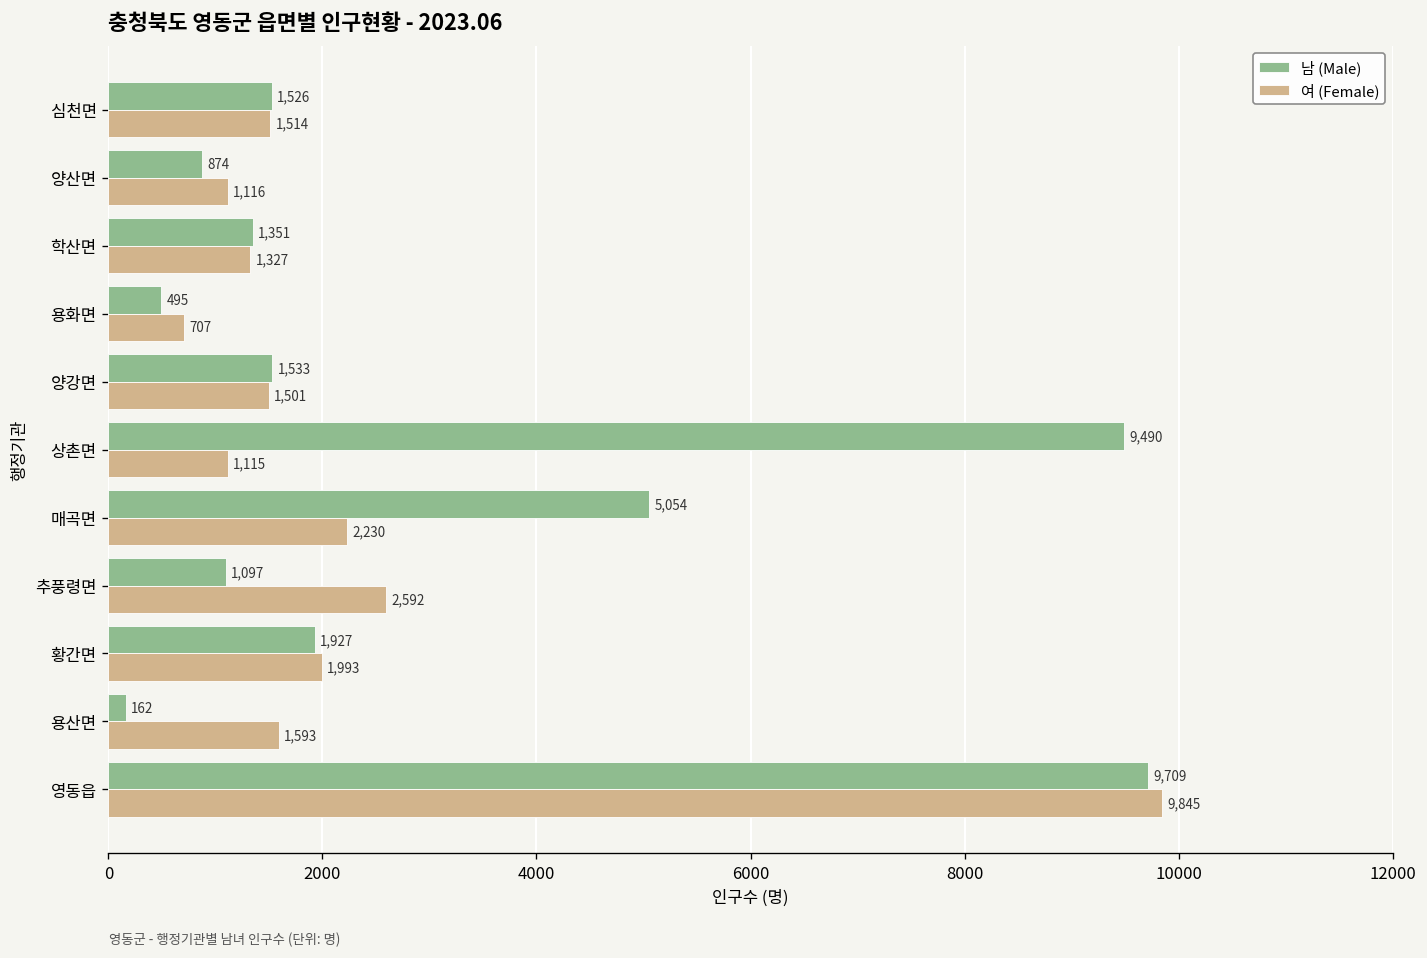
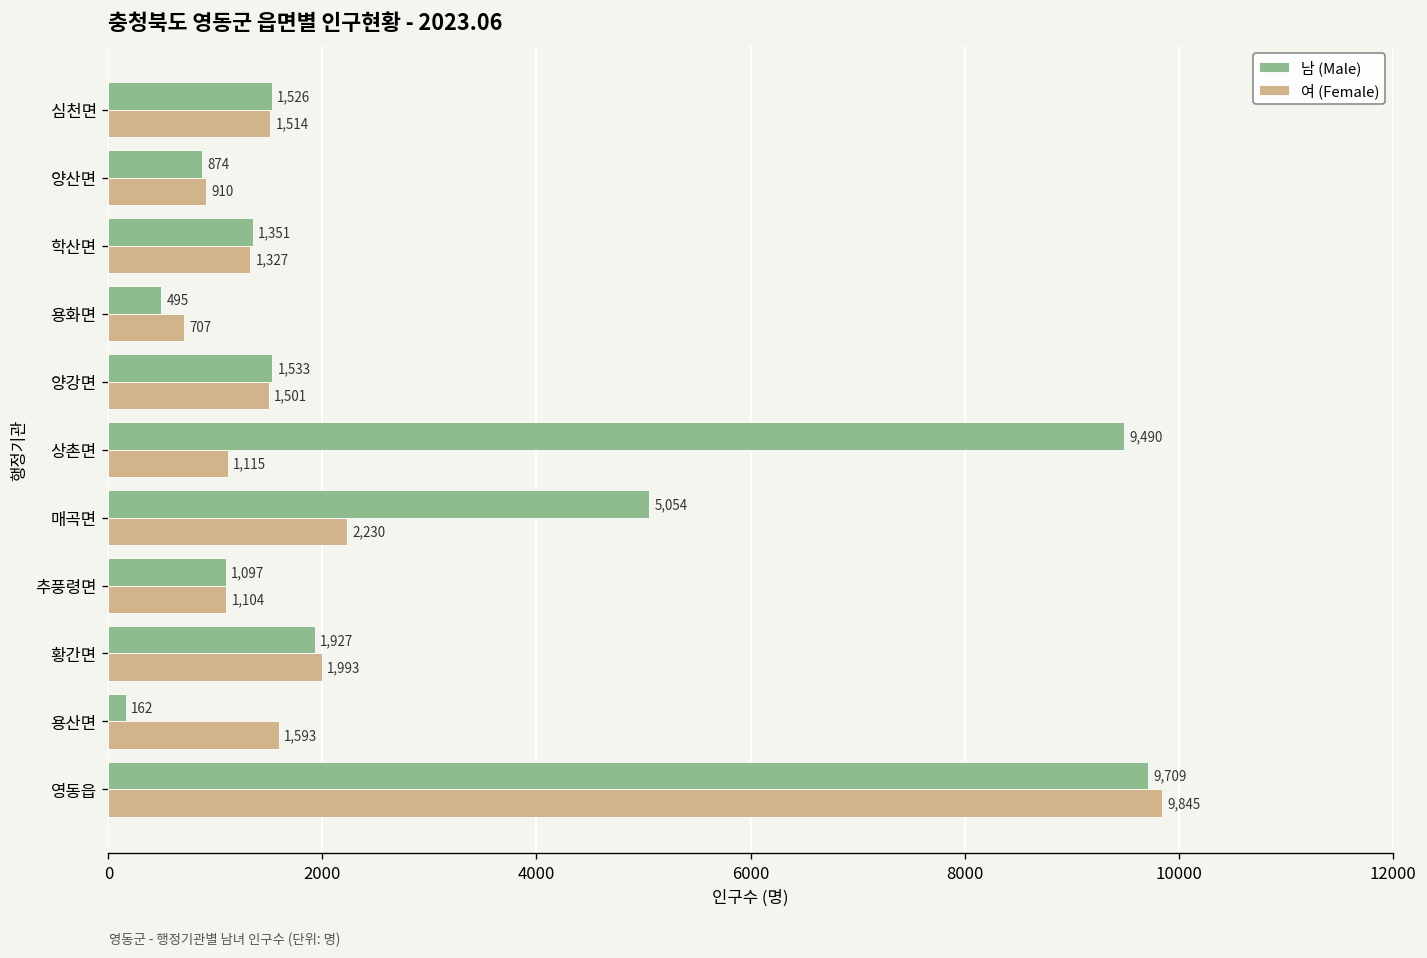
여 (Female), 양산면: 1,116 -> 910
여 (Female), 추풍령면: 2,592 -> 1,104
